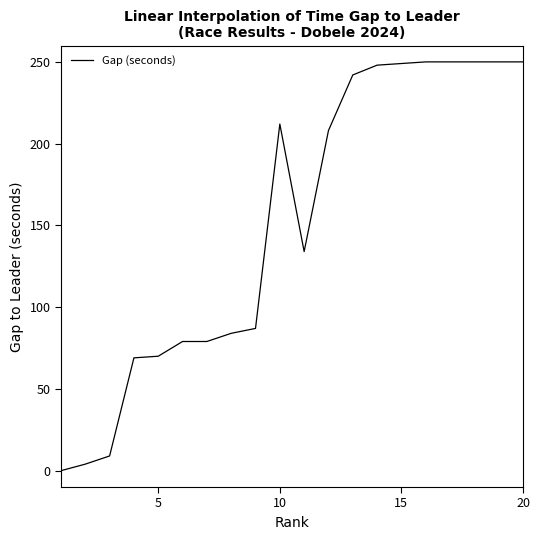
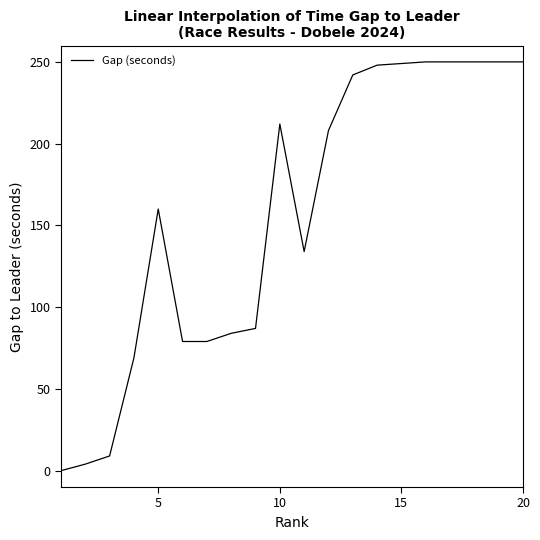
5: 70 -> 160
